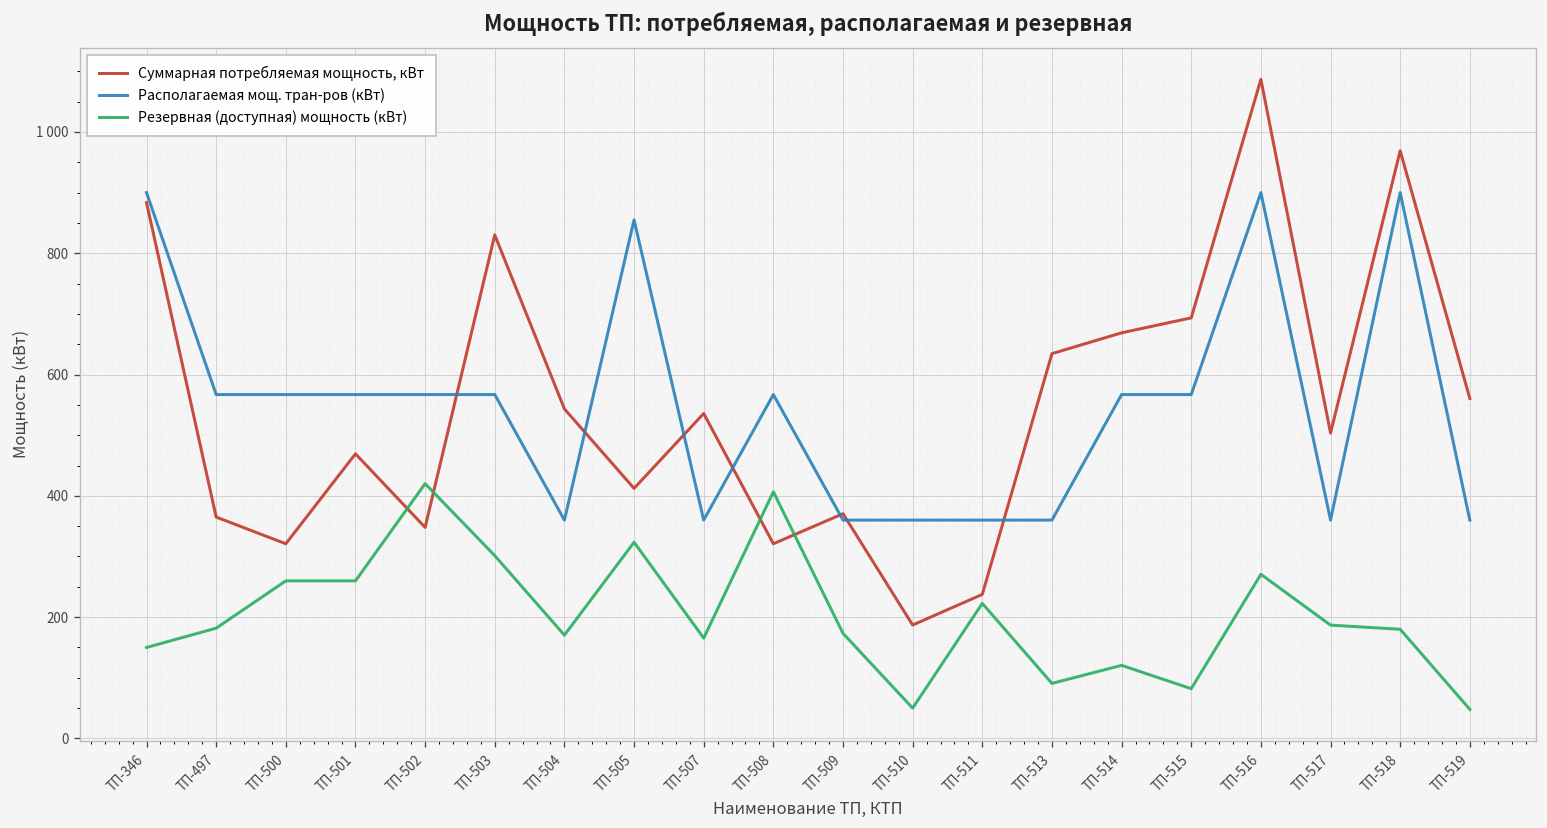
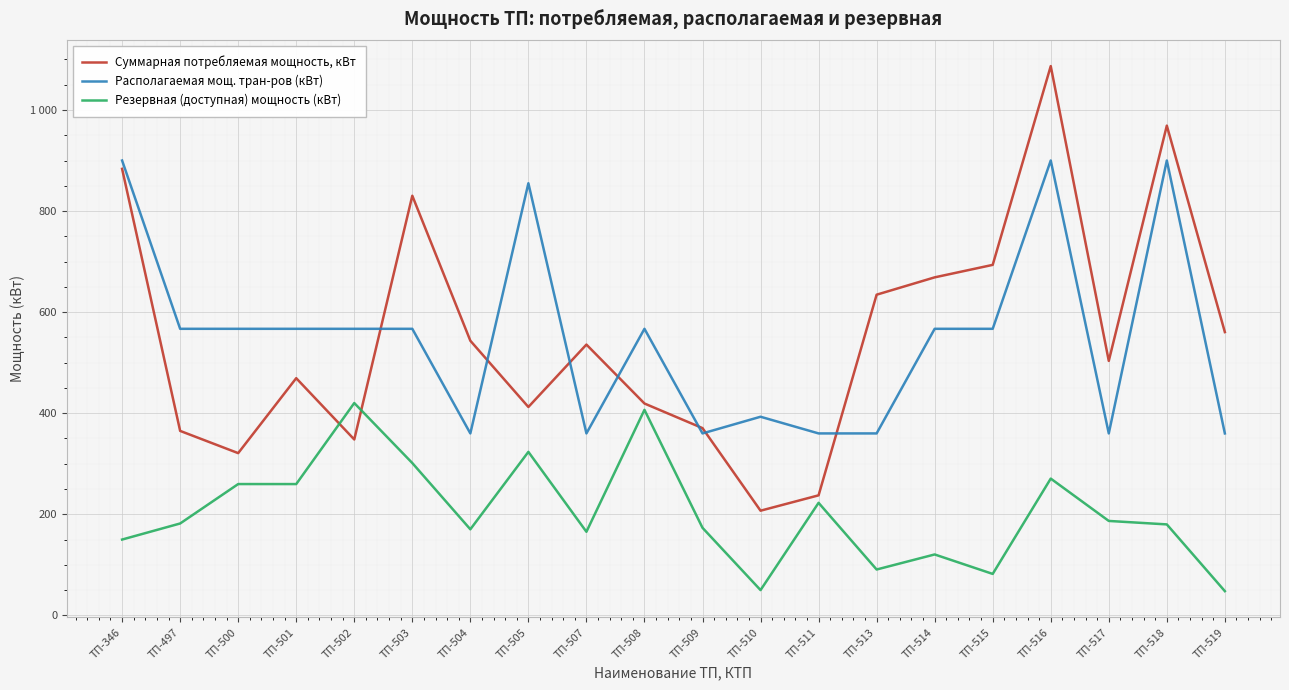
Суммарная потребляемая мощность, кВт, ТП-508: 320 -> 420
Суммарная потребляемая мощность, кВт, ТП-510: 190 -> 210
Располагаемая мощ. тран-ров (кВт), ТП-510: 360 -> 390
